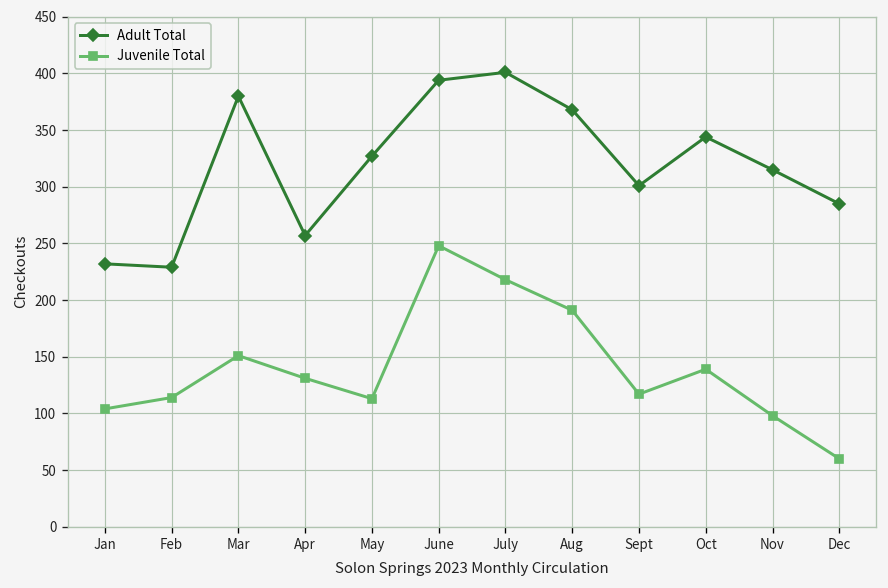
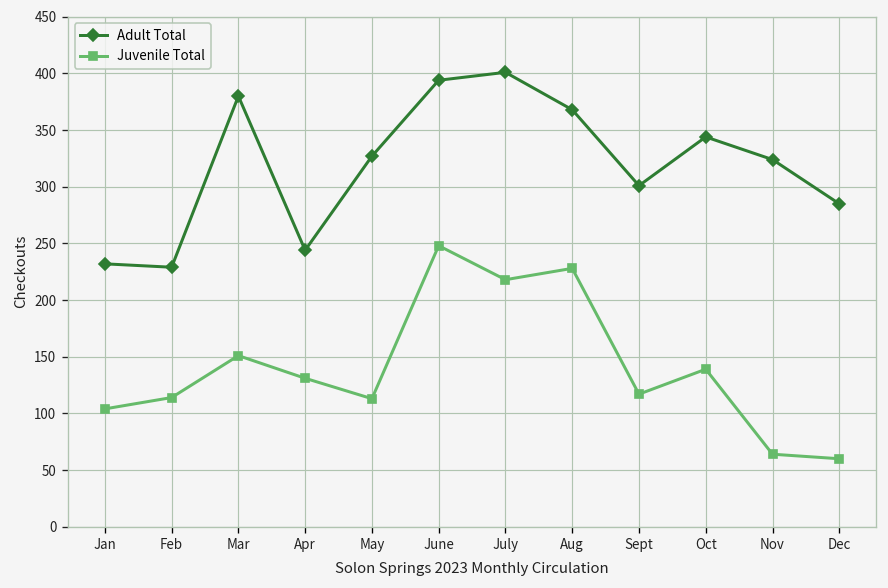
Adult Total, Apr: 260 -> 240
Juvenile Total, Aug: 190 -> 230
Adult Total, Nov: 315 -> 324
Juvenile Total, Nov: 100 -> 60
